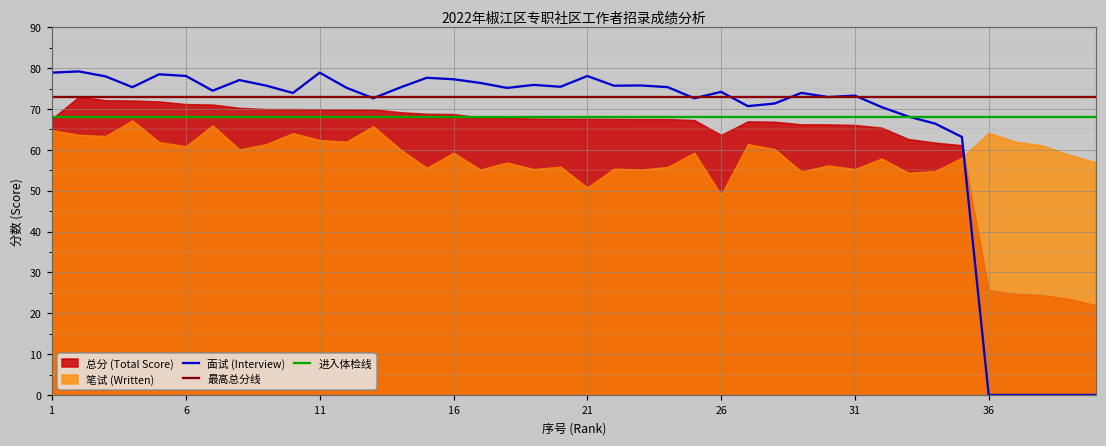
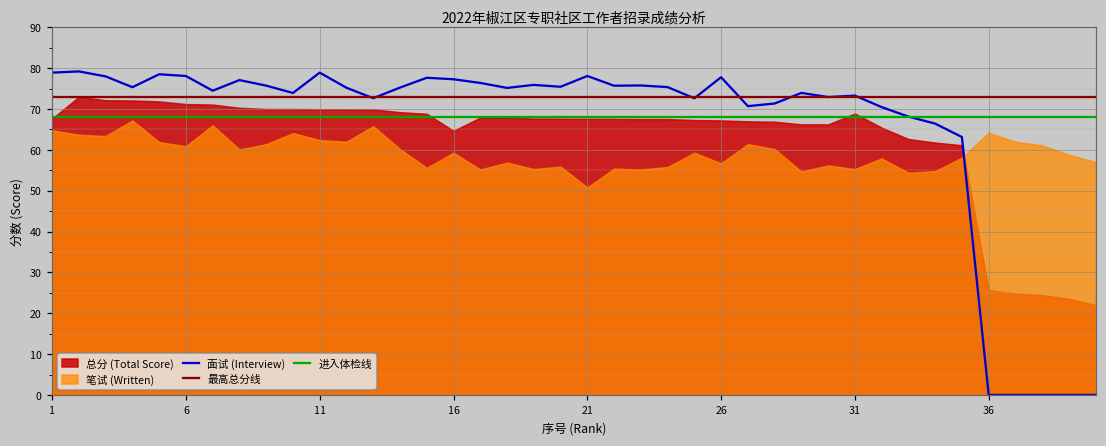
总分 (Total Score), 16: 69 -> 65
面试 (Interview), 26: 74 -> 78
总分 (Total Score), 26: 64 -> 67
笔试 (Written), 26: 49 -> 57
总分 (Total Score), 31: 66 -> 69
